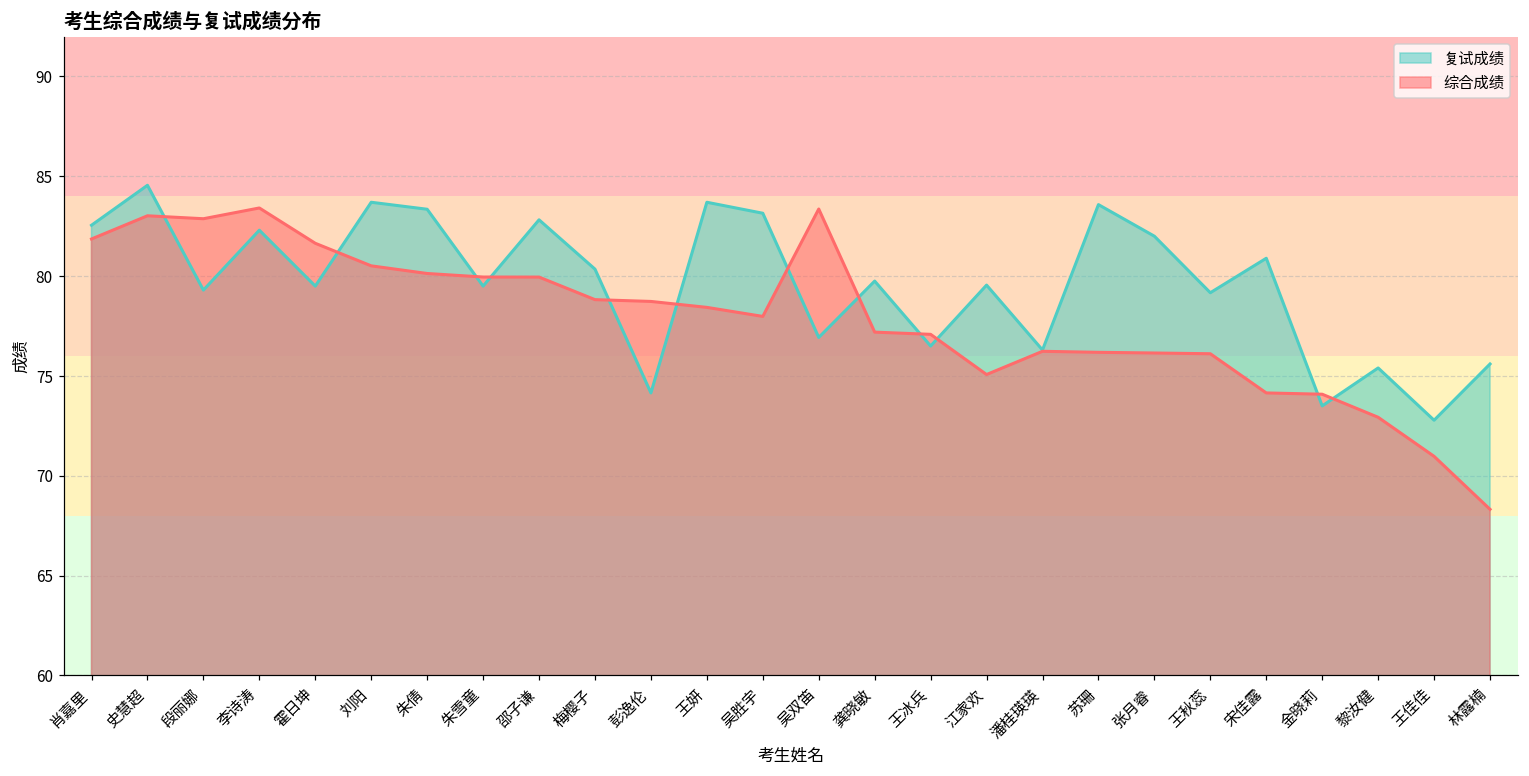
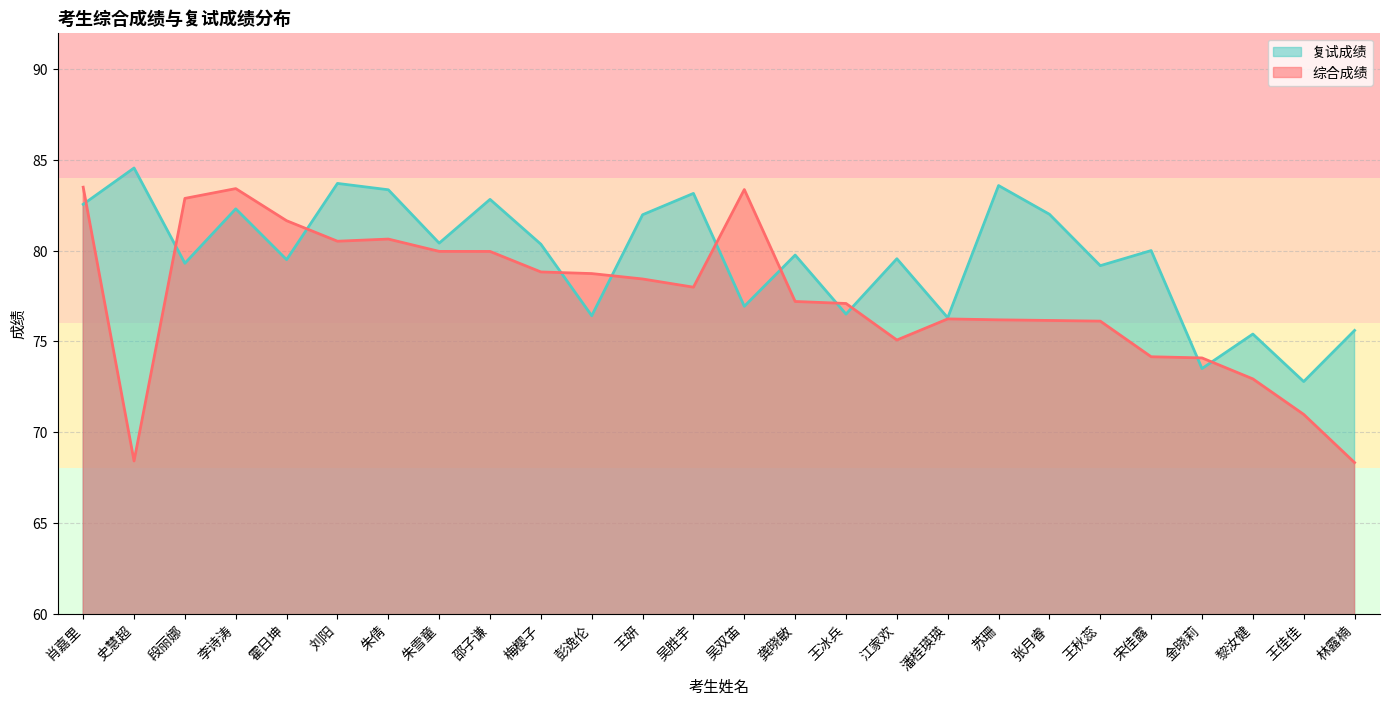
综合成绩, 肖嘉里: 81.9 -> 83.5
综合成绩, 史慧超: 83.0 -> 68.4
综合成绩, 朱倩: 80.1 -> 80.6
复试成绩, 朱雪童: 79.5 -> 80.4
复试成绩, 彭逸伦: 74.2 -> 76.4
复试成绩, 王妍: 83.7 -> 82.0
复试成绩, 宋佳露: 80.9 -> 80.0
